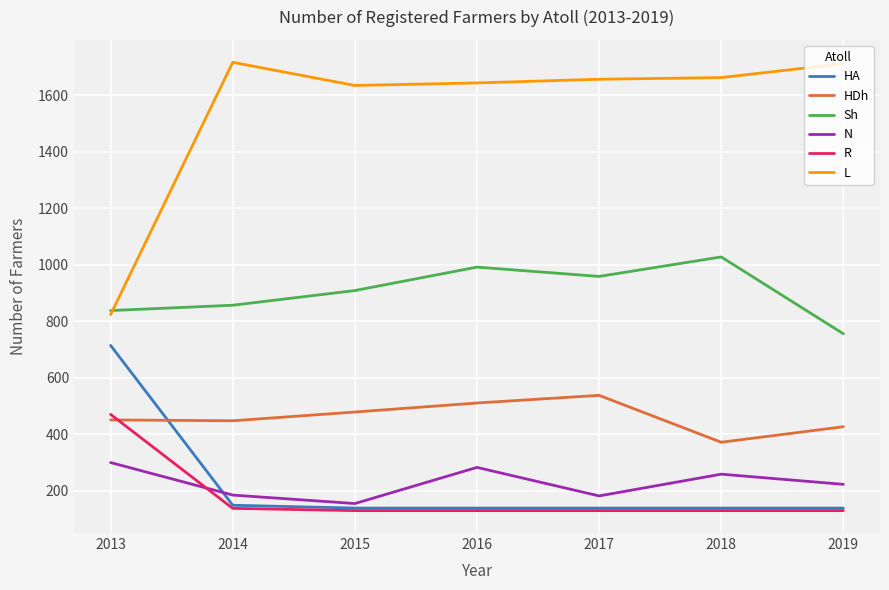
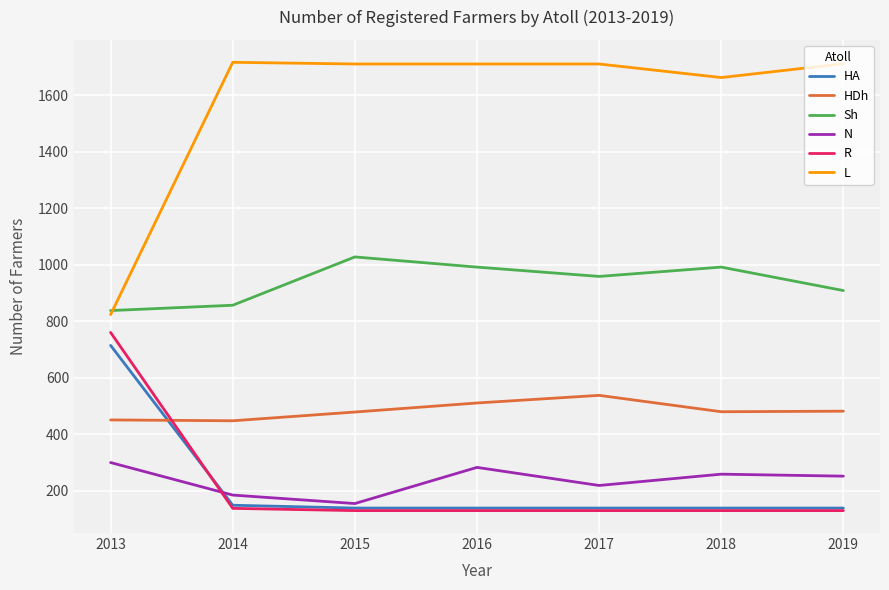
R, 2013: 470 -> 760
Sh, 2015: 910 -> 1030
L, 2015: 1640 -> 1710
L, 2016: 1640 -> 1710
N, 2017: 180 -> 220
L, 2017: 1660 -> 1710
HDh, 2018: 370 -> 480
Sh, 2018: 1030 -> 990
HDh, 2019: 430 -> 480
Sh, 2019: 760 -> 910
N, 2019: 220 -> 250
